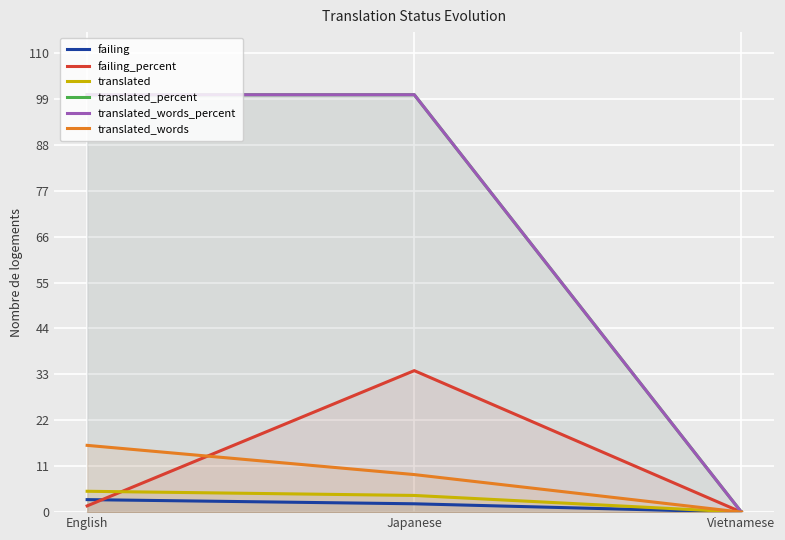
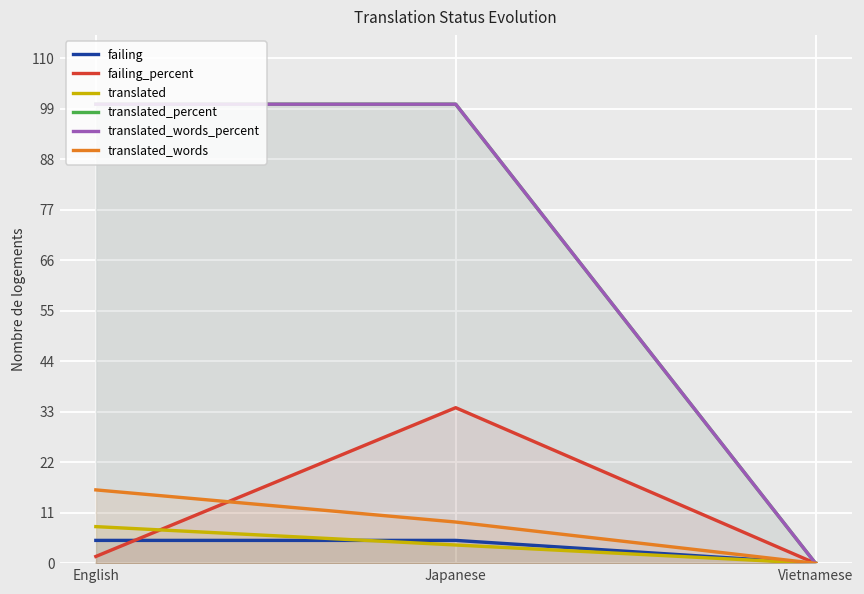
failing, English: 3 -> 5
translated, English: 5 -> 8
failing, Japanese: 2 -> 5
